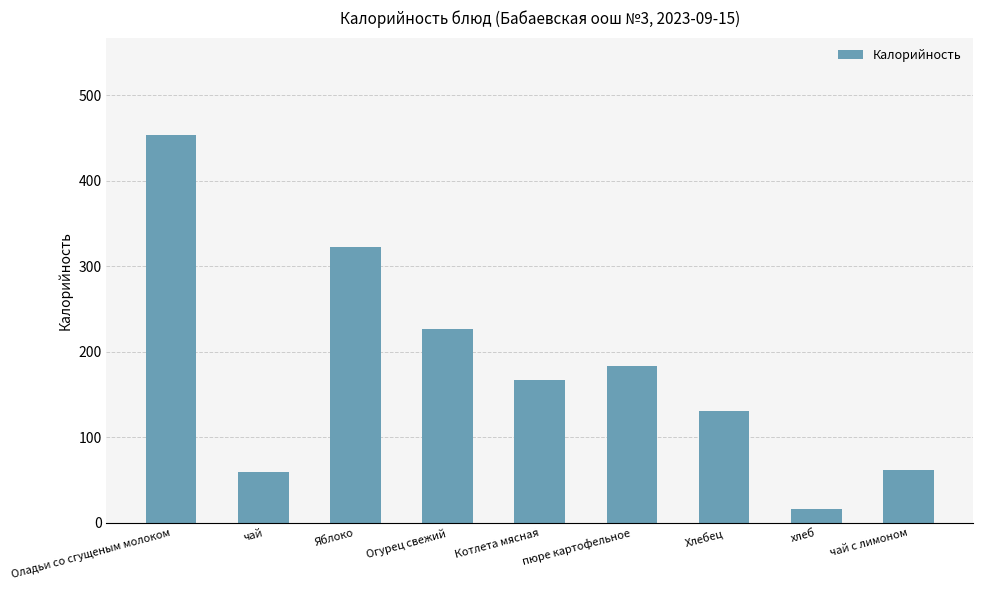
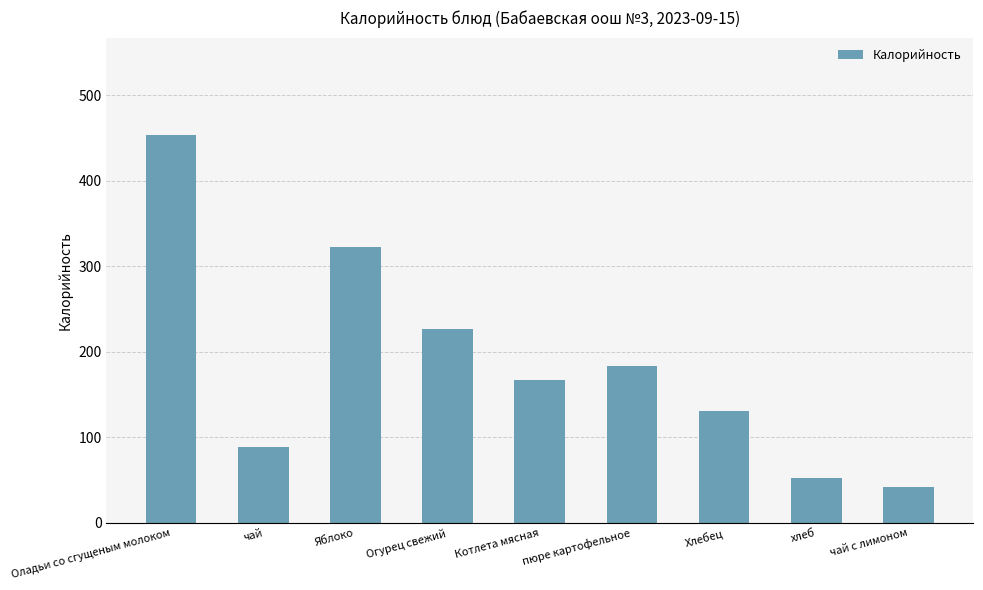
чай: 60 -> 90
хлеб: 20 -> 50
чай с лимоном: 60 -> 40
